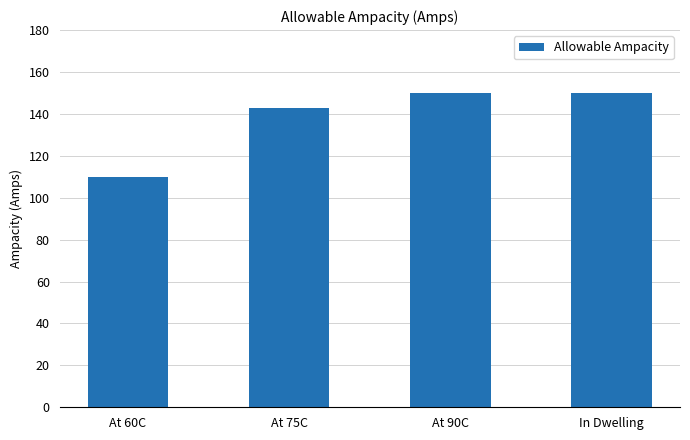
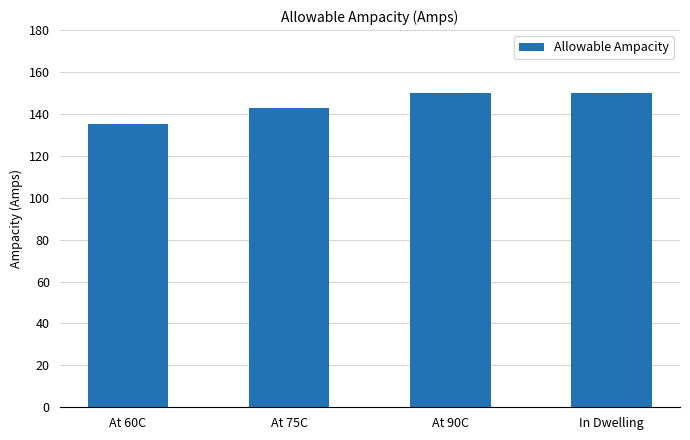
At 60C: 110 -> 135
